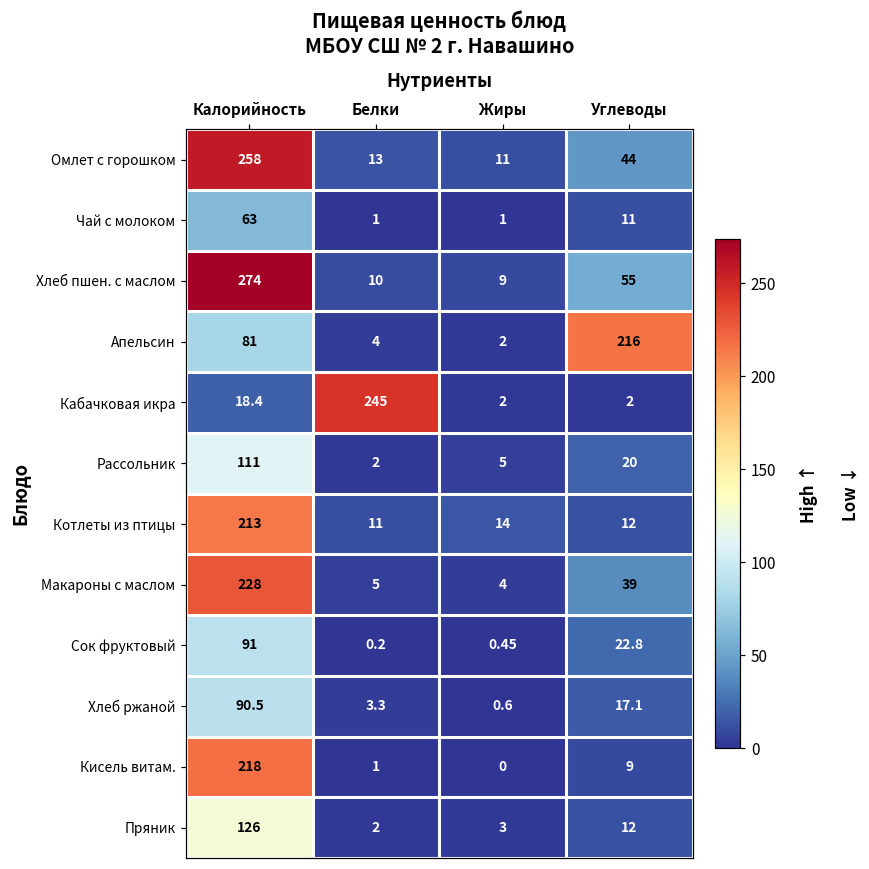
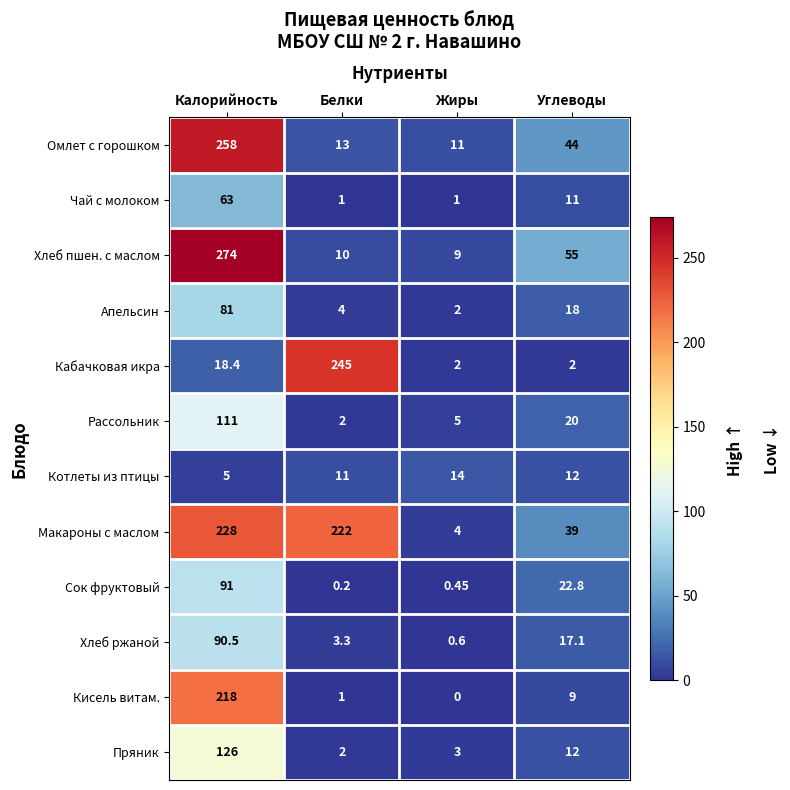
Апельсин, Углеводы: 216 -> 18
Котлеты из птицы, Калорийность: 213 -> 5
Макароны с маслом, Белки: 5 -> 222
